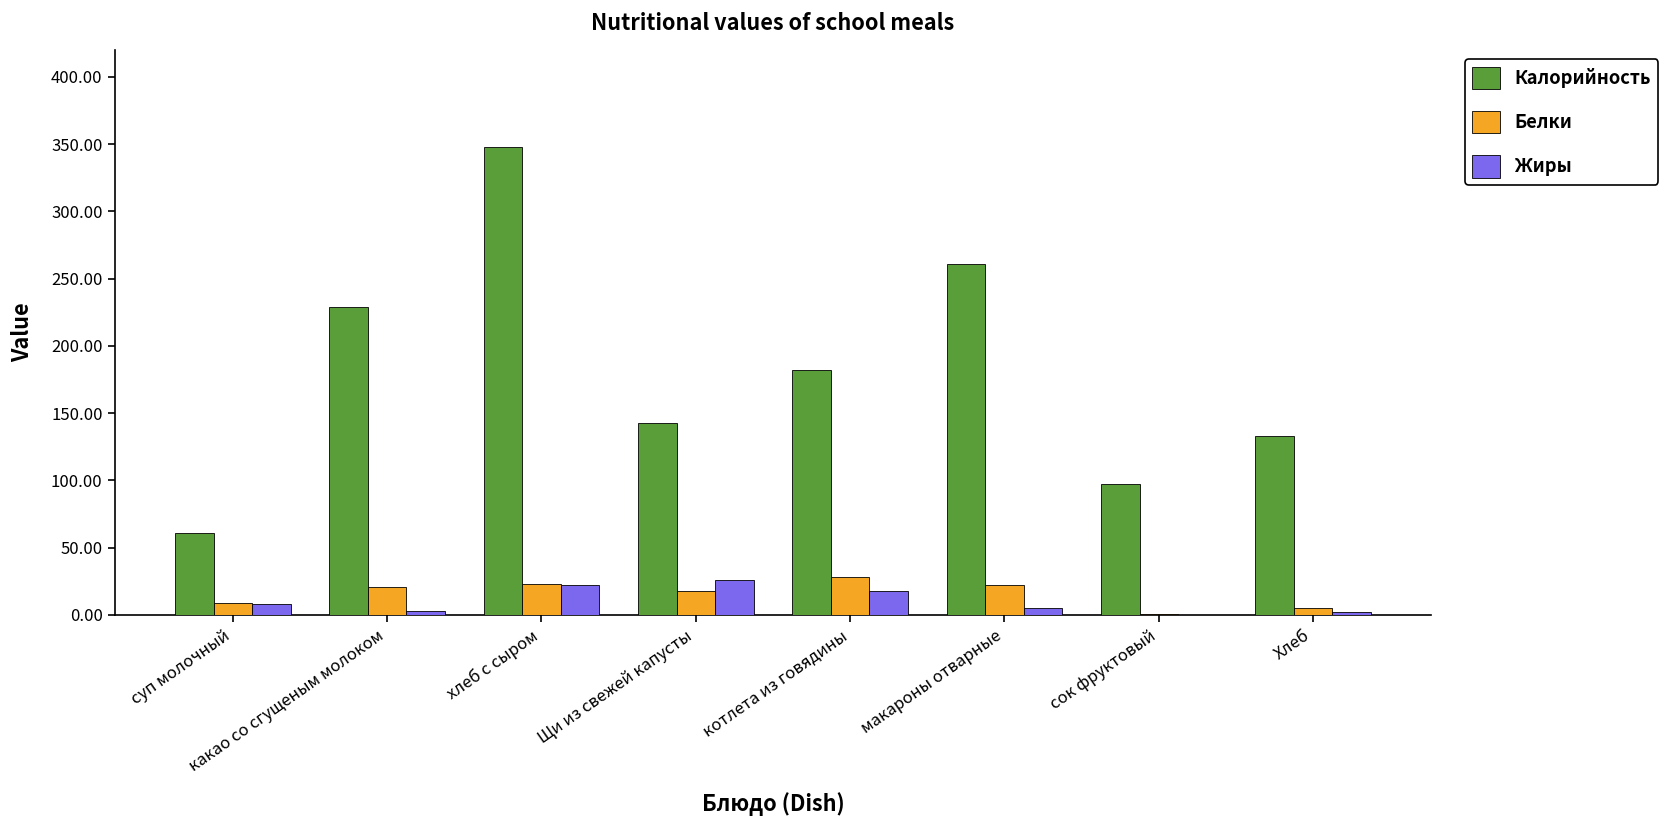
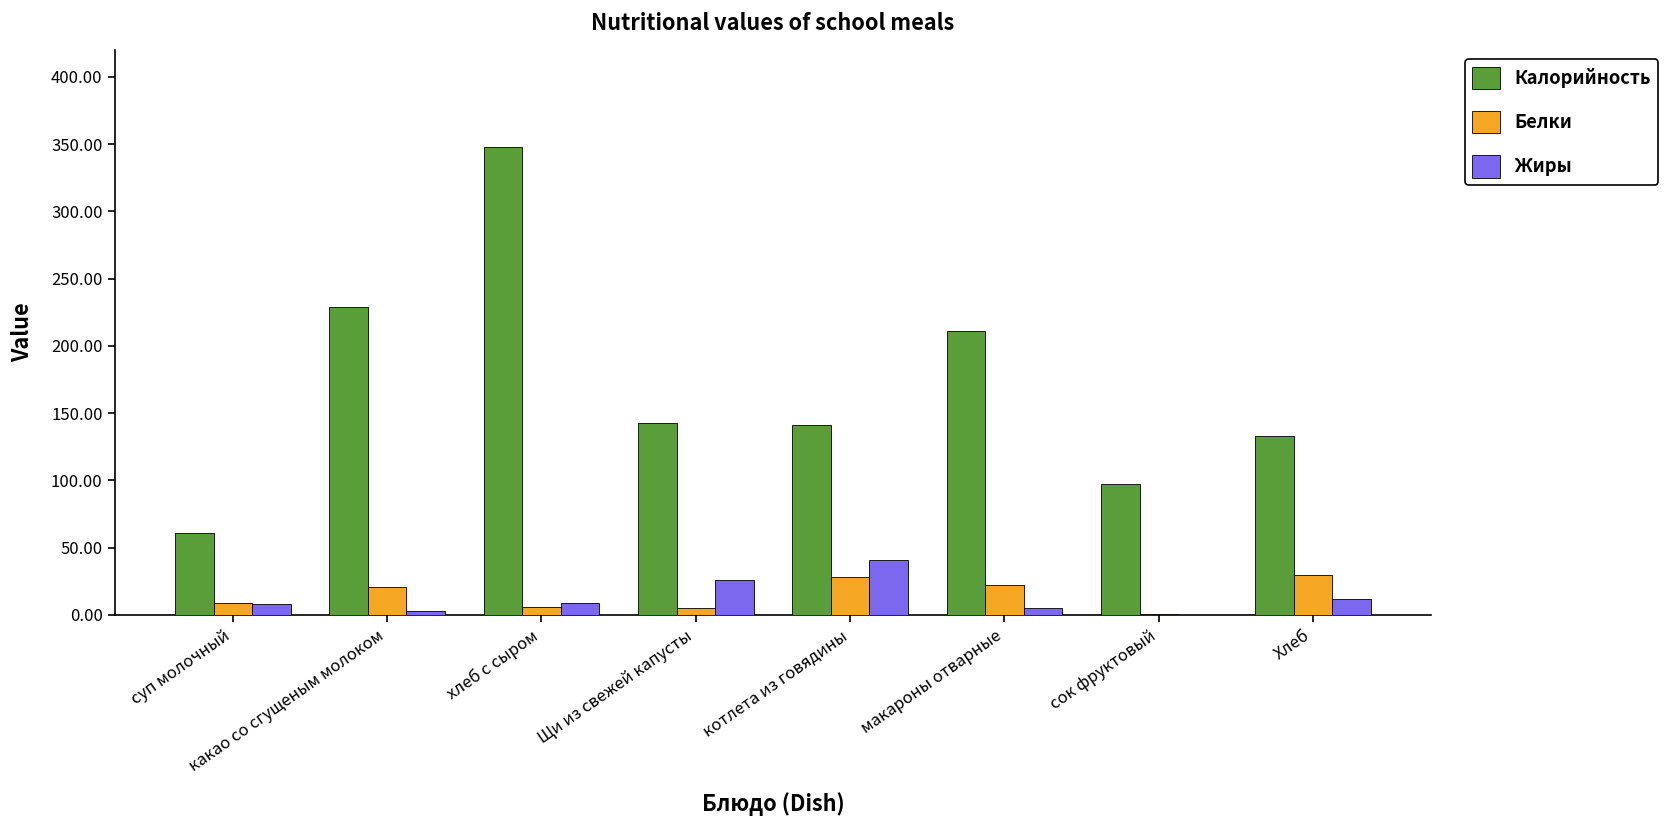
Белки, хлеб с сыром: 23 -> 6
Жиры, хлеб с сыром: 22 -> 9
Белки, Щи из свежей капусты: 18 -> 5
Калорийность, котлета из говядины: 182 -> 141
Жиры, котлета из говядины: 18 -> 41
Калорийность, макароны отварные: 261 -> 211
Белки, Хлеб: 5 -> 30
Жиры, Хлеб: 2 -> 12
